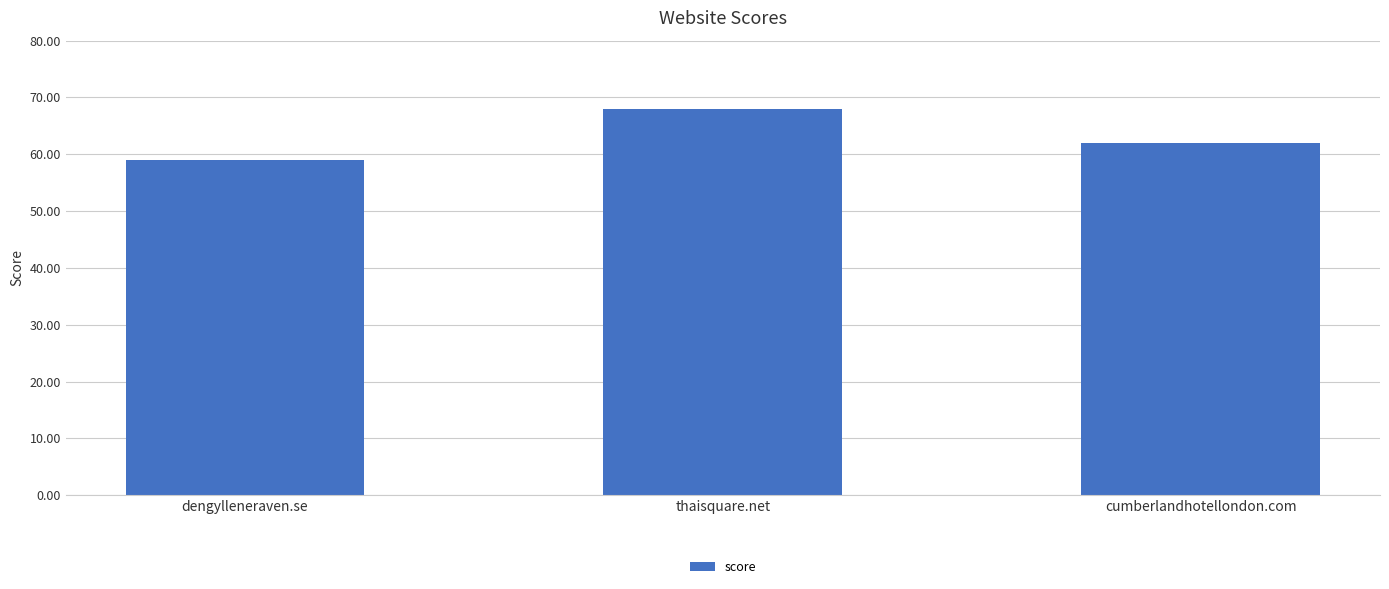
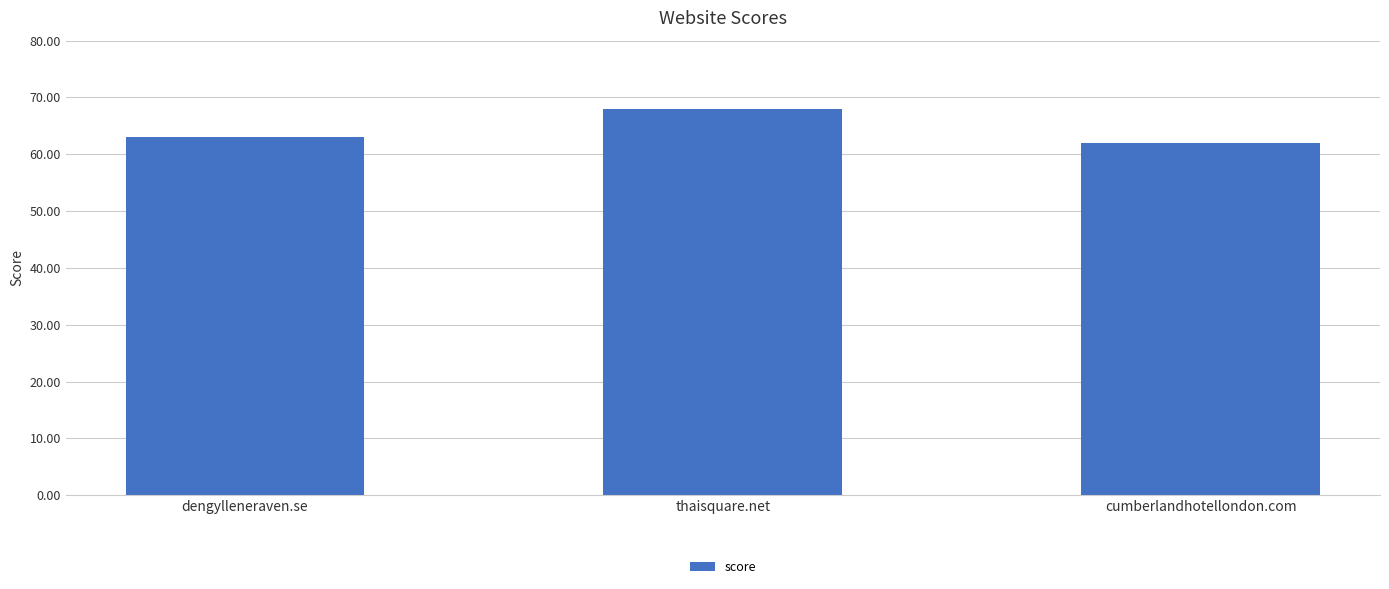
dengylleneraven.se: 59 -> 63
